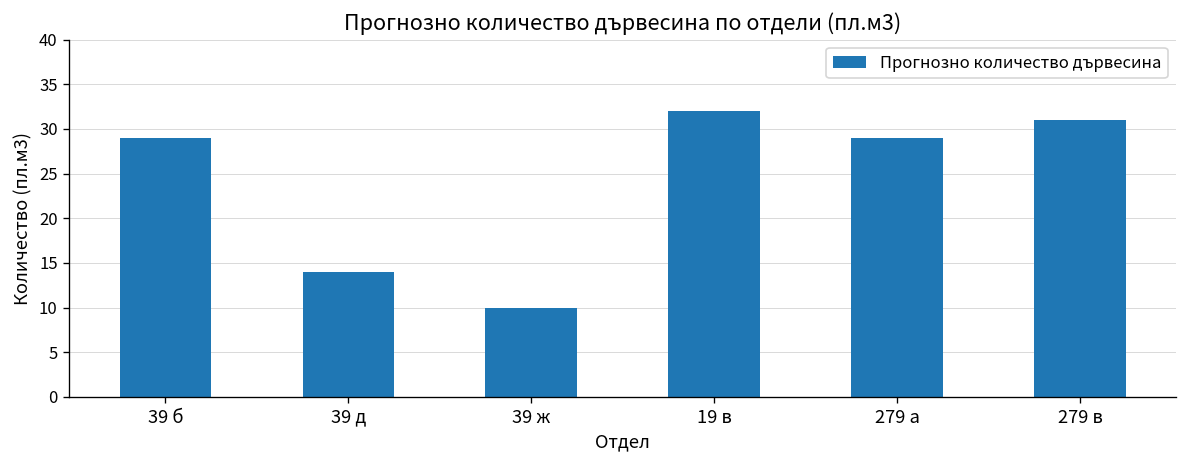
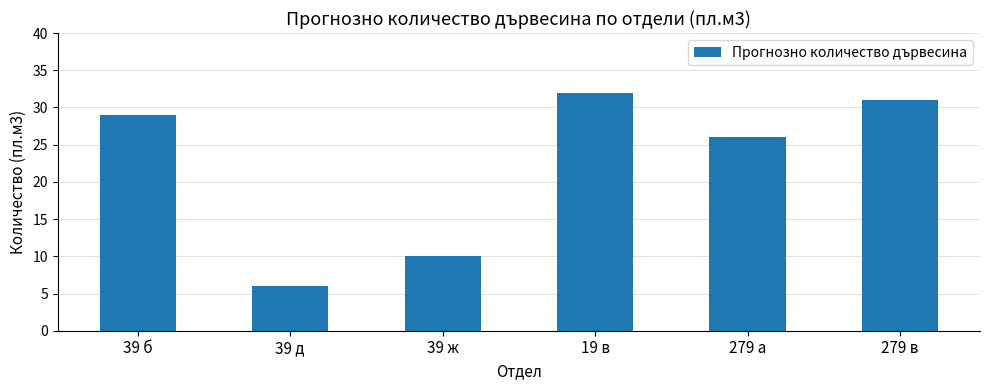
39 д: 14 -> 6
279 а: 29 -> 26
